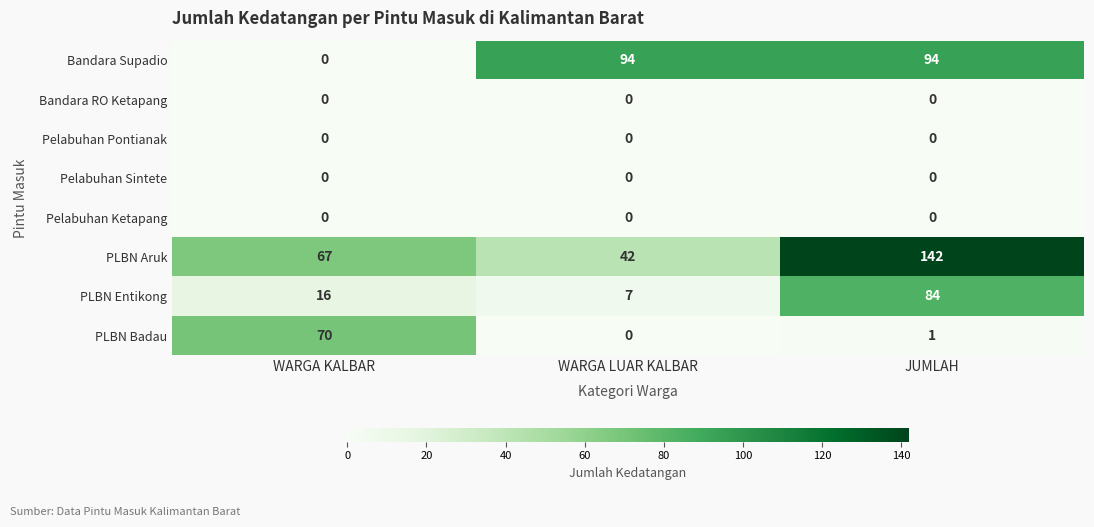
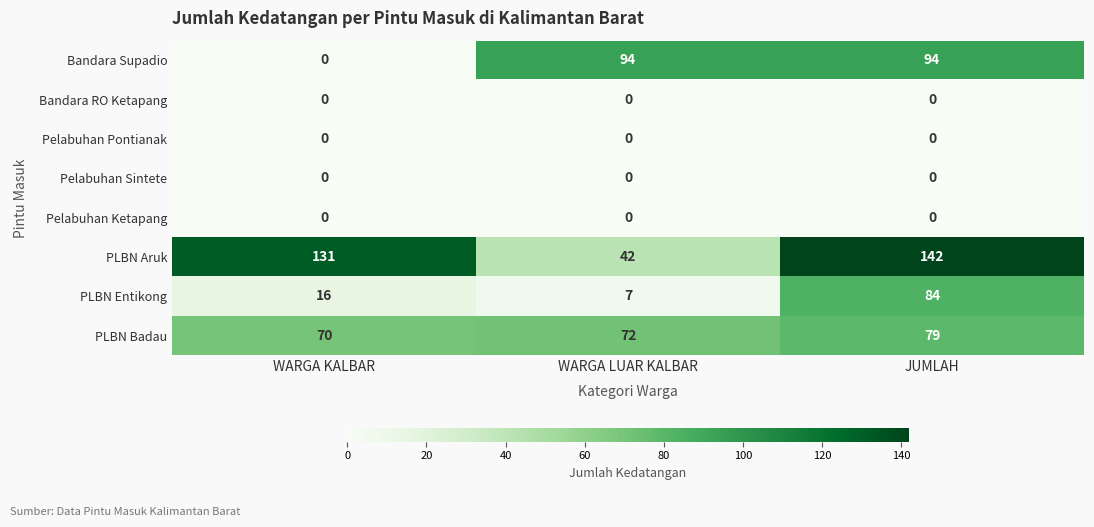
PLBN Aruk, WARGA KALBAR: 67 -> 131
PLBN Badau, WARGA LUAR KALBAR: 0 -> 72
PLBN Badau, JUMLAH: 1 -> 79
